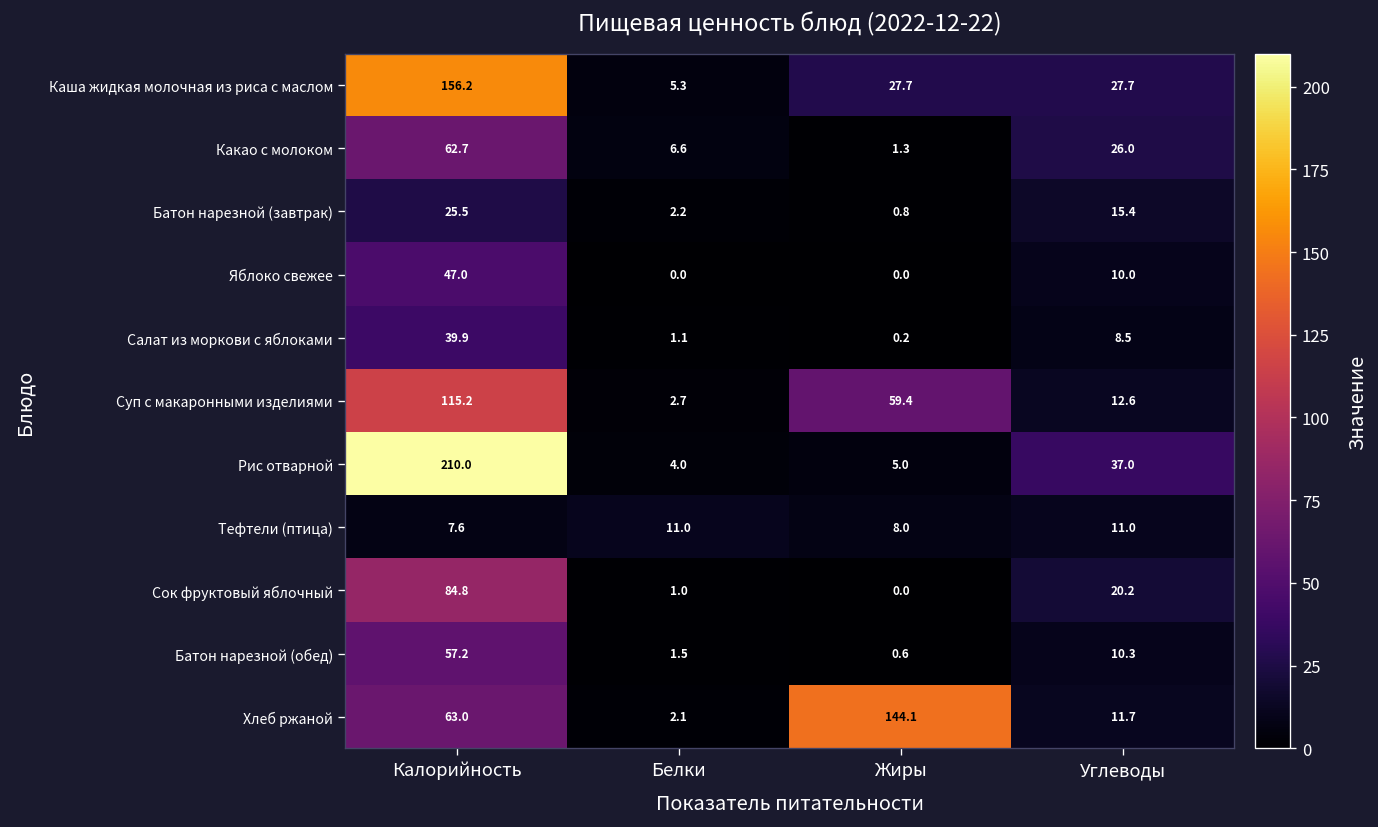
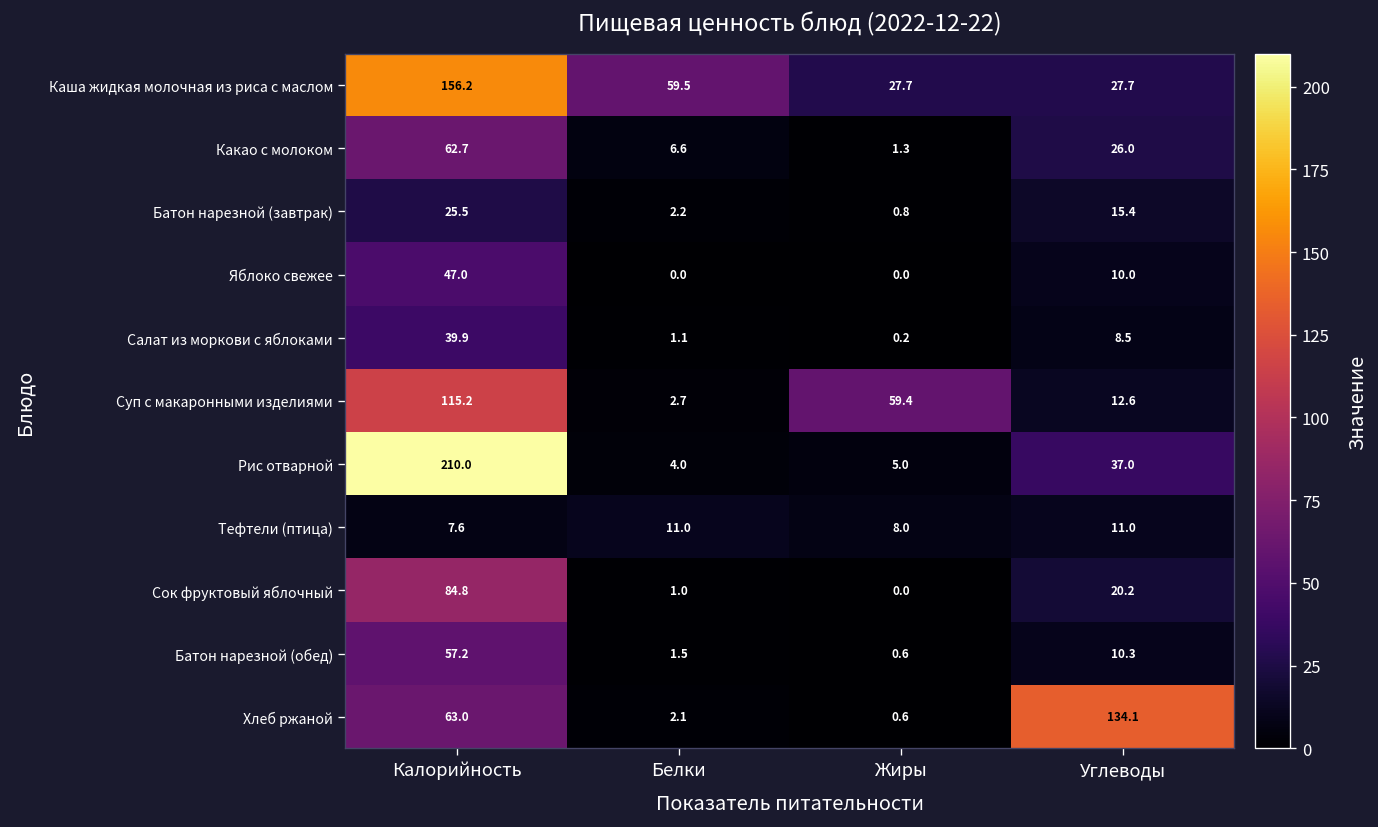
Каша жидкая молочная из риса с маслом, Белки: 5.3 -> 59.5
Хлеб ржаной, Жиры: 144.1 -> 0.6
Хлеб ржаной, Углеводы: 11.7 -> 134.1
